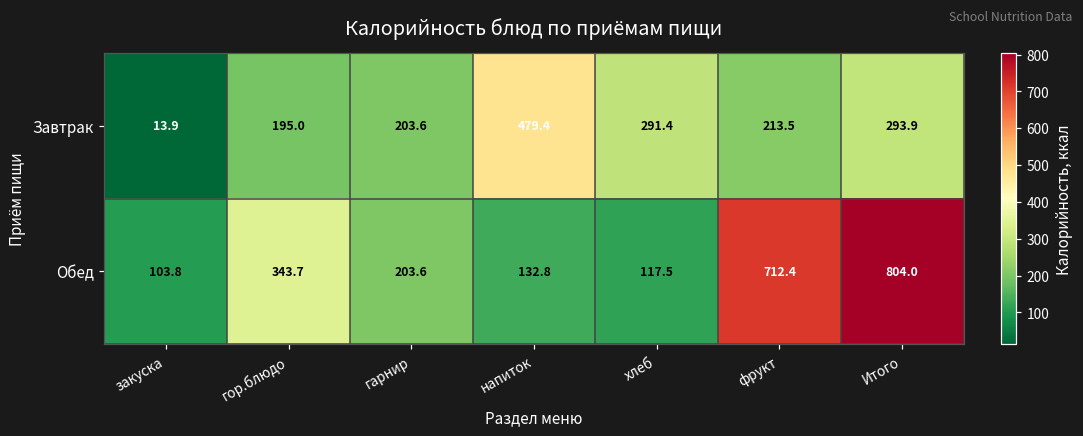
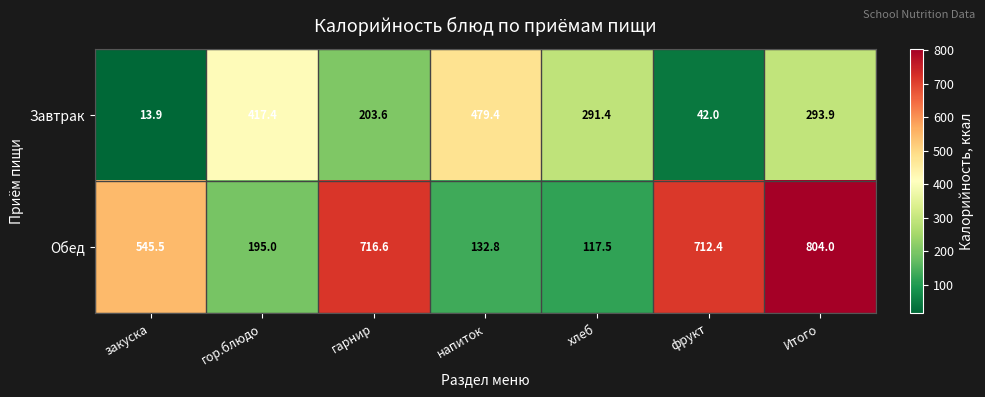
Завтрак, гор.блюдо: 195.0 -> 417.4
Завтрак, фрукт: 213.5 -> 42.0
Обед, закуска: 103.8 -> 545.5
Обед, гор.блюдо: 343.7 -> 195.0
Обед, гарнир: 203.6 -> 716.6
